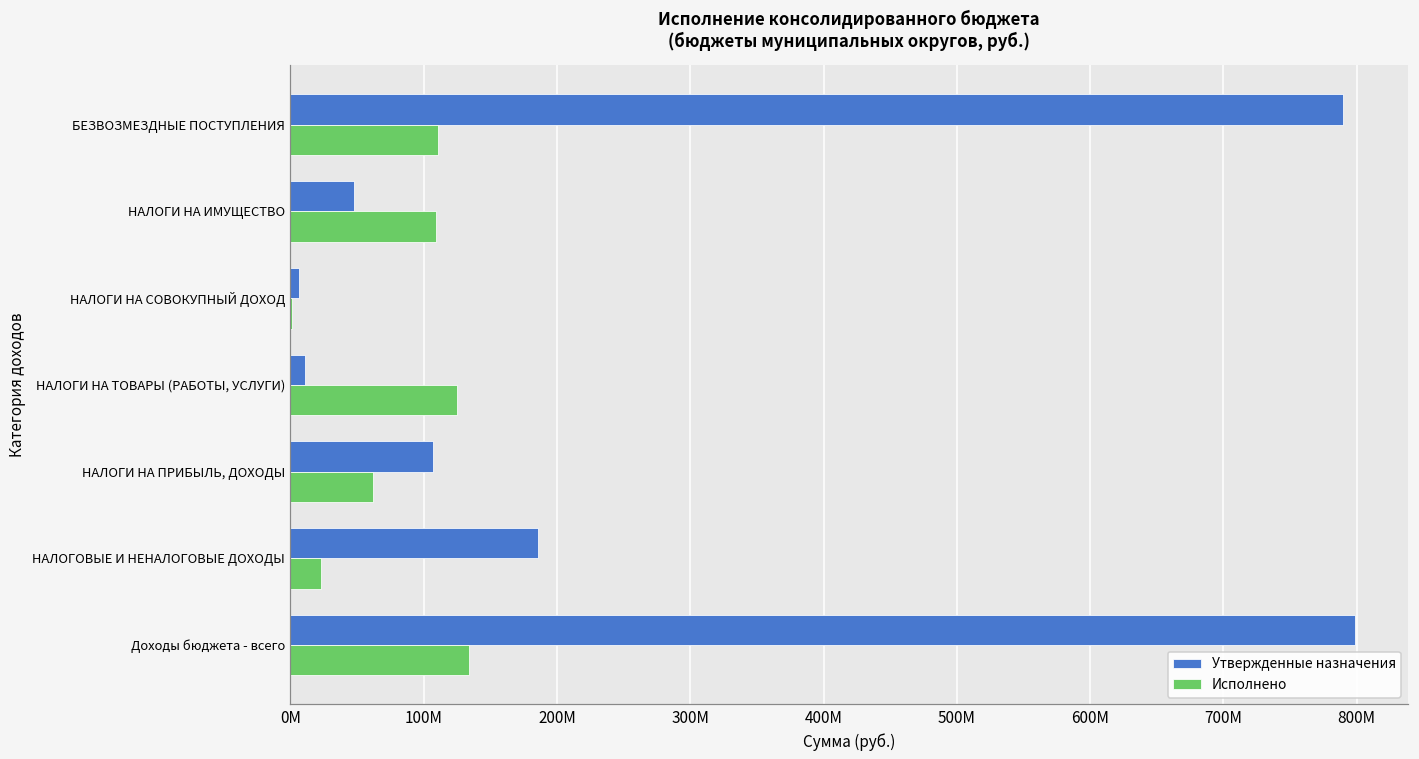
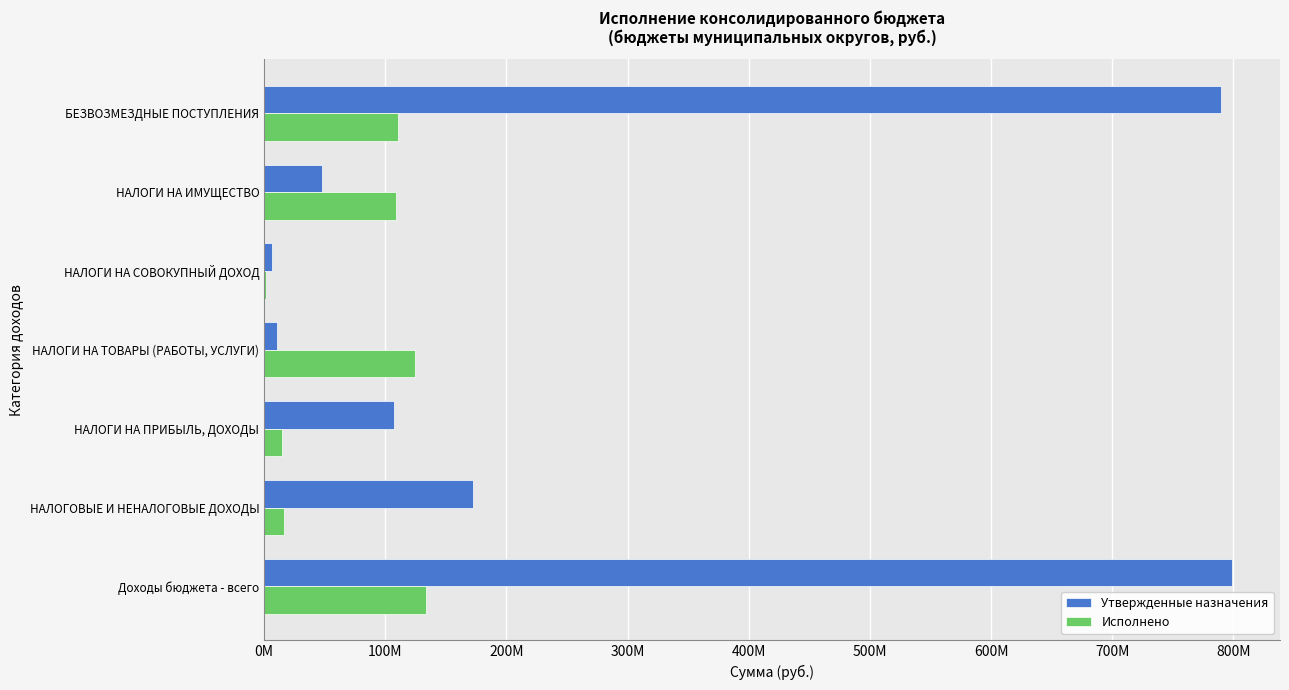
Исполнено, НАЛОГИ НА ПРИБЫЛЬ, ДОХОДЫ: 62000000 -> 14000000
Утвержденные назначения, НАЛОГОВЫЕ И НЕНАЛОГОВЫЕ ДОХОДЫ: 186000000 -> 172000000
Исполнено, НАЛОГОВЫЕ И НЕНАЛОГОВЫЕ ДОХОДЫ: 23000000 -> 16000000
